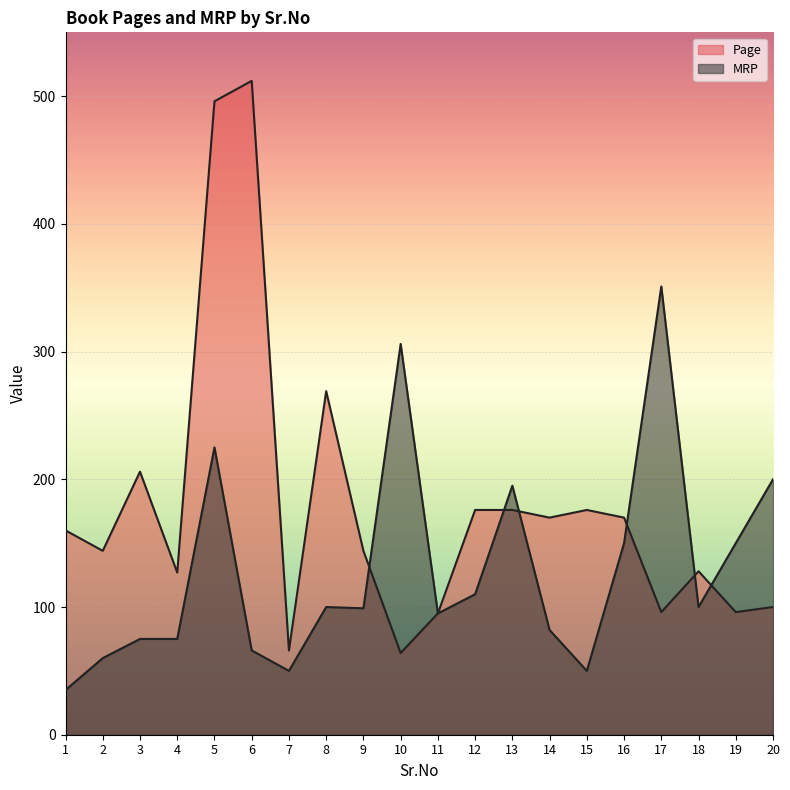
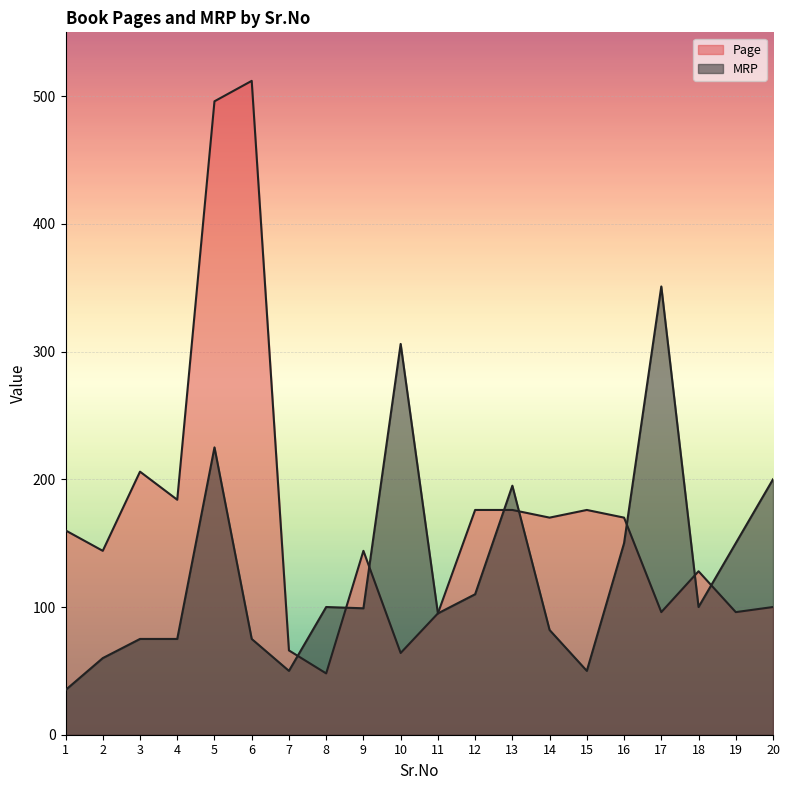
Page, 4: 127 -> 184
MRP, 6: 66 -> 75
Page, 8: 269 -> 48
